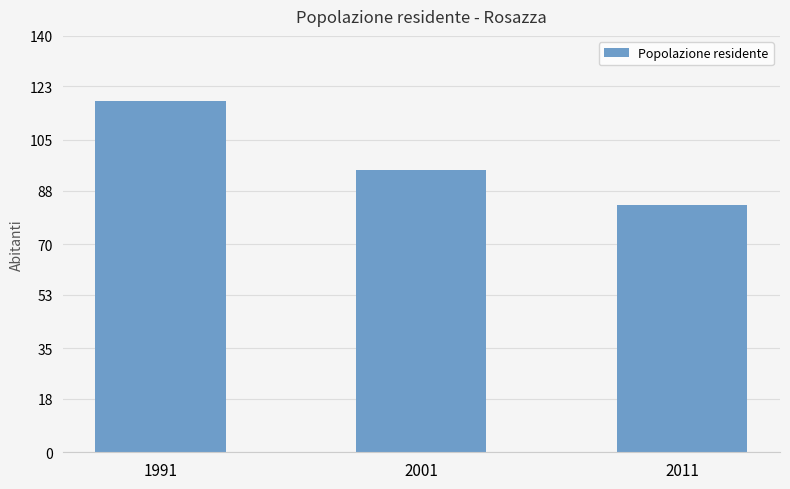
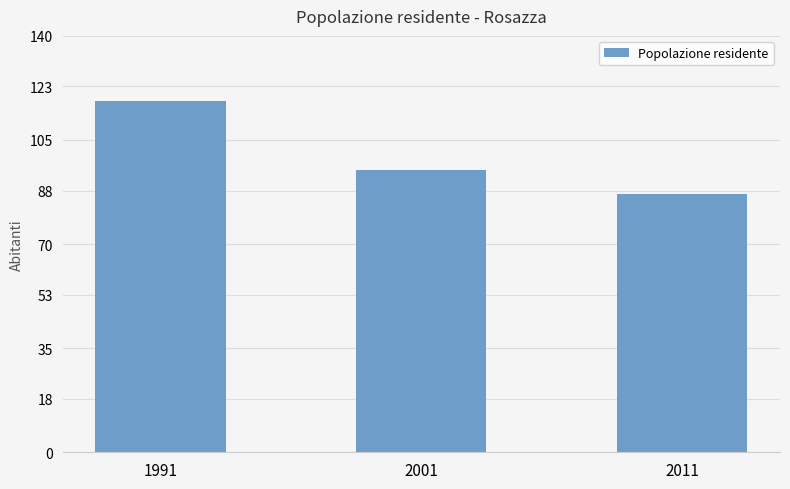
2011: 83 -> 87
